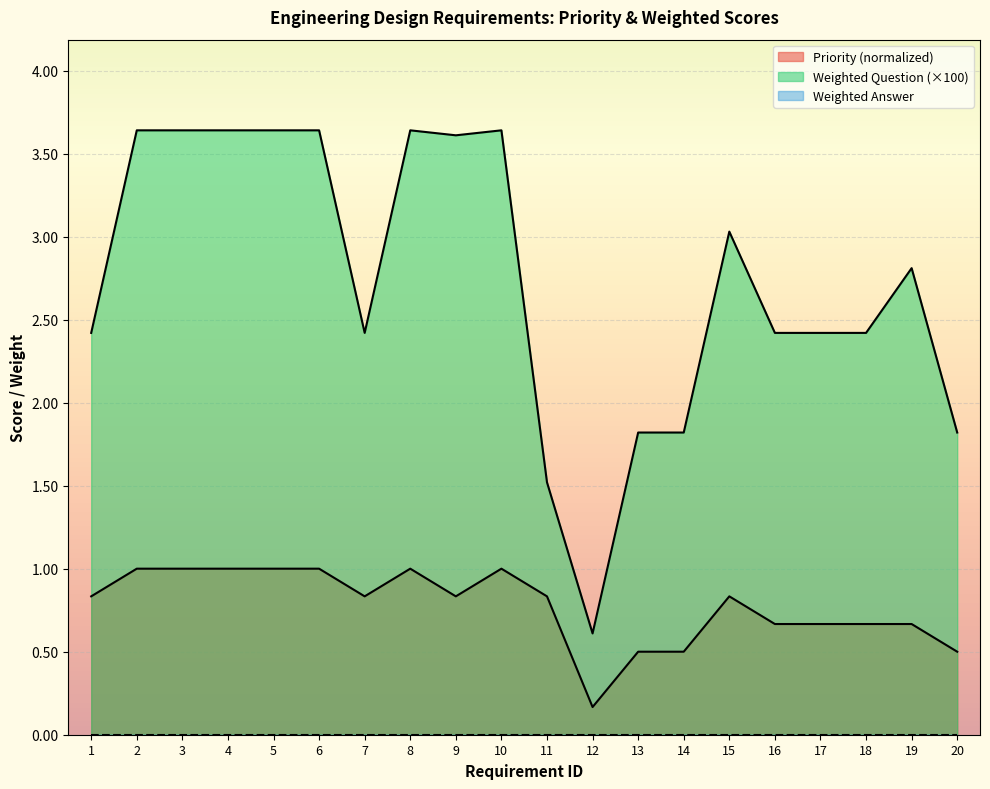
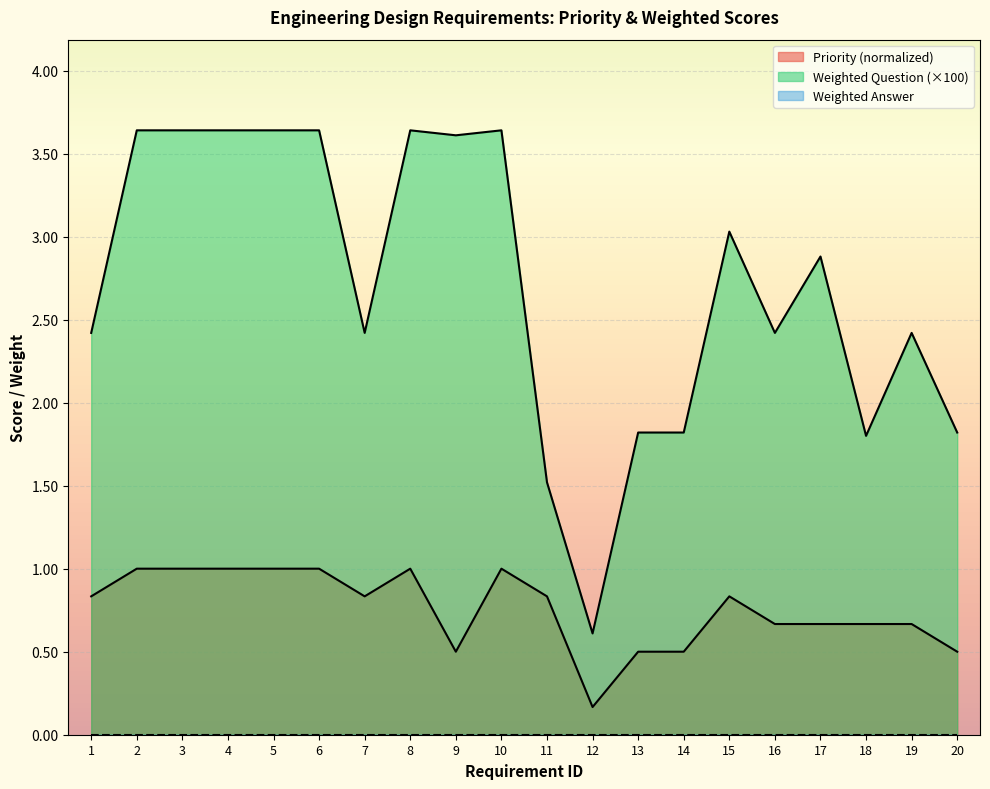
Priority (normalized), 9: 0.83 -> 0.50
Weighted Question (×100), 17: 2.42 -> 2.88
Weighted Question (×100), 18: 2.42 -> 1.80
Weighted Question (×100), 19: 2.81 -> 2.42
